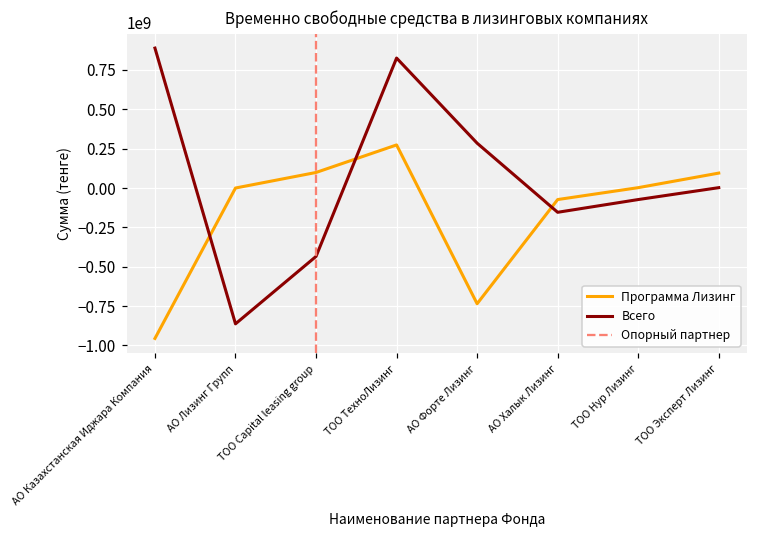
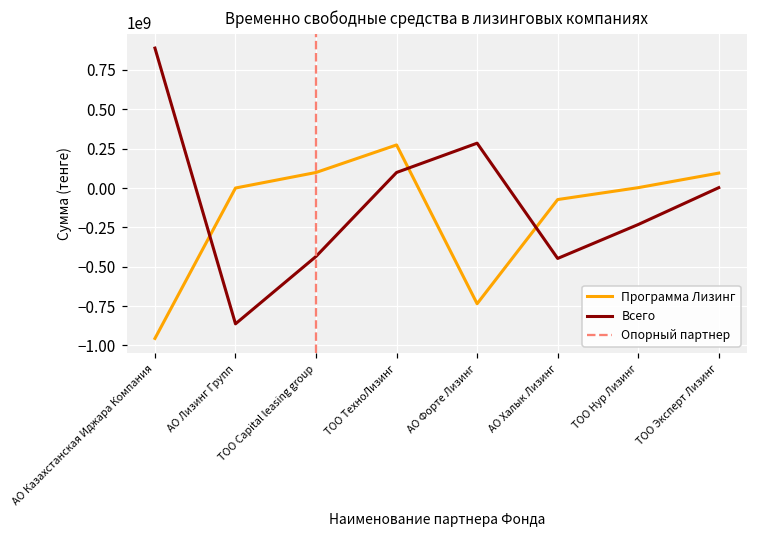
Всего, ТОО ТехноЛизинг: 830000000 -> 100000000
Всего, АО Халык Лизинг: -150000000 -> -450000000
Всего, ТОО Нур Лизинг: -70000000 -> -230000000
